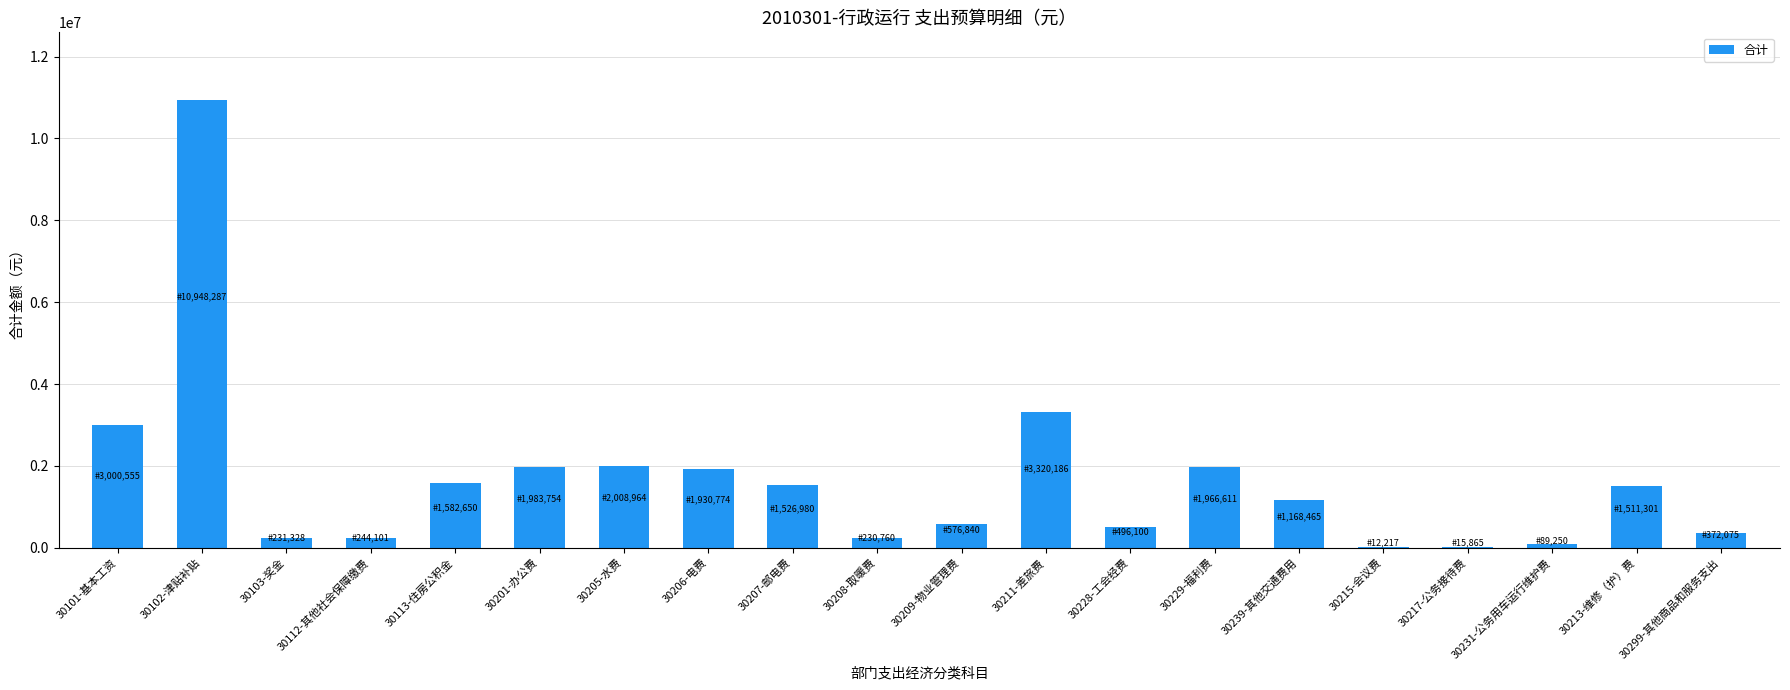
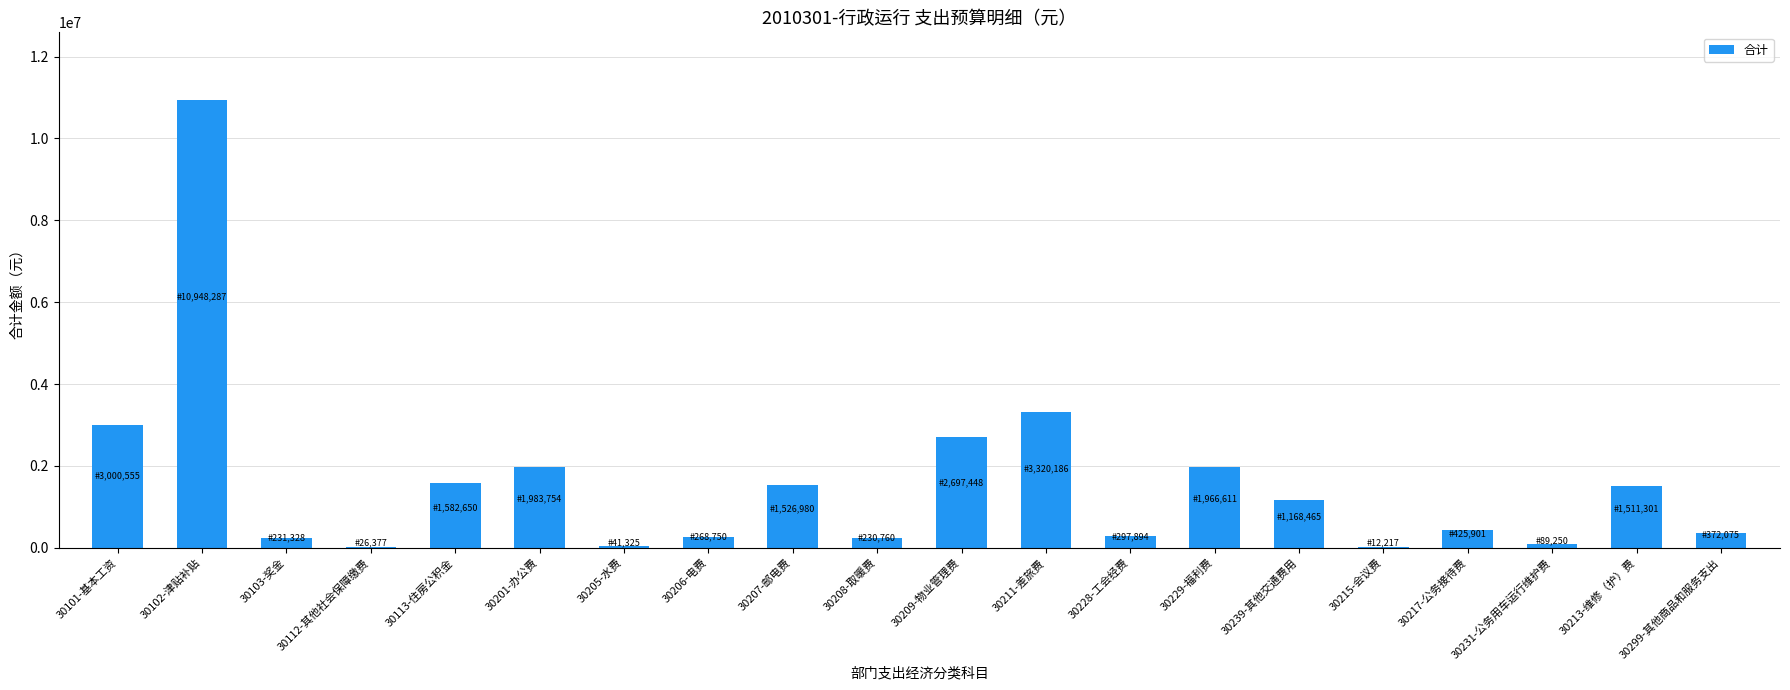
30112-其他社会保障缴费: 244,101 -> 26,377
30205-水费: 2,008,964 -> 41,325
30206-电费: 1,930,774 -> 268,750
30209-物业管理费: 576,840 -> 2,697,448
30228-工会经费: 496,100 -> 297,894
30217-公务接待费: 15,865 -> 425,901
